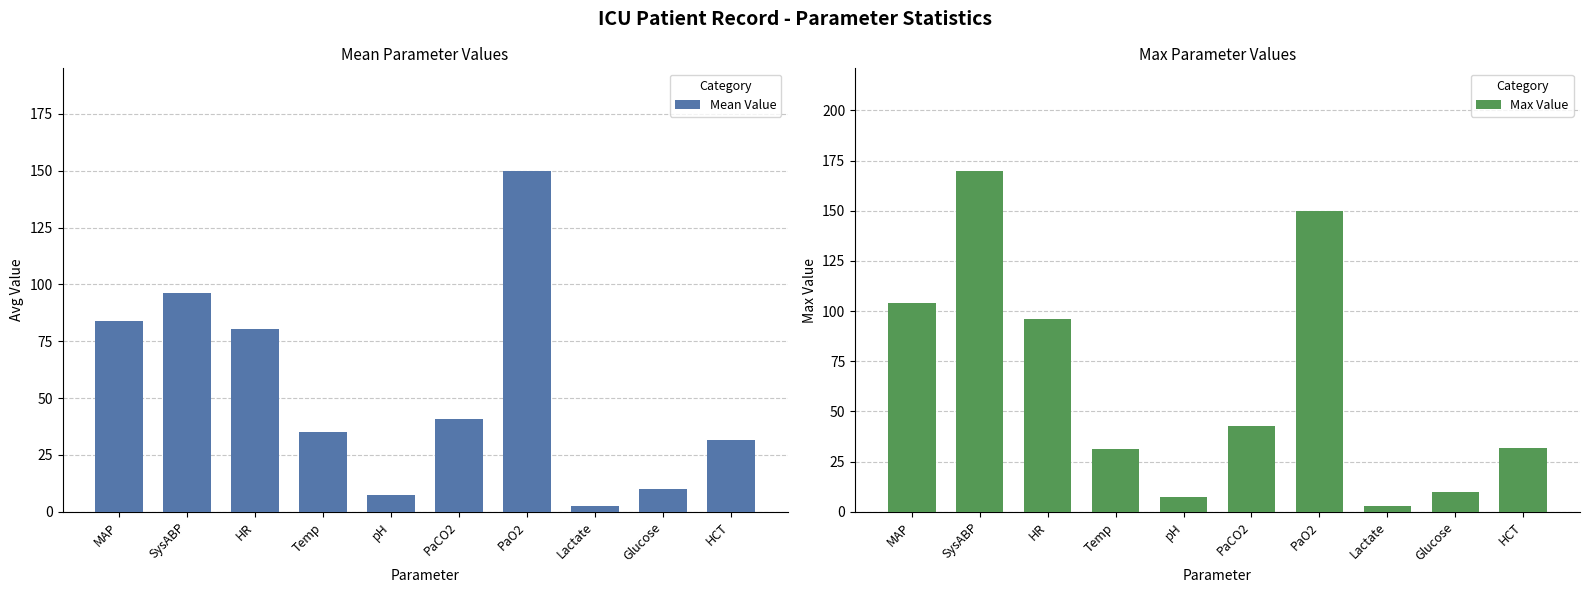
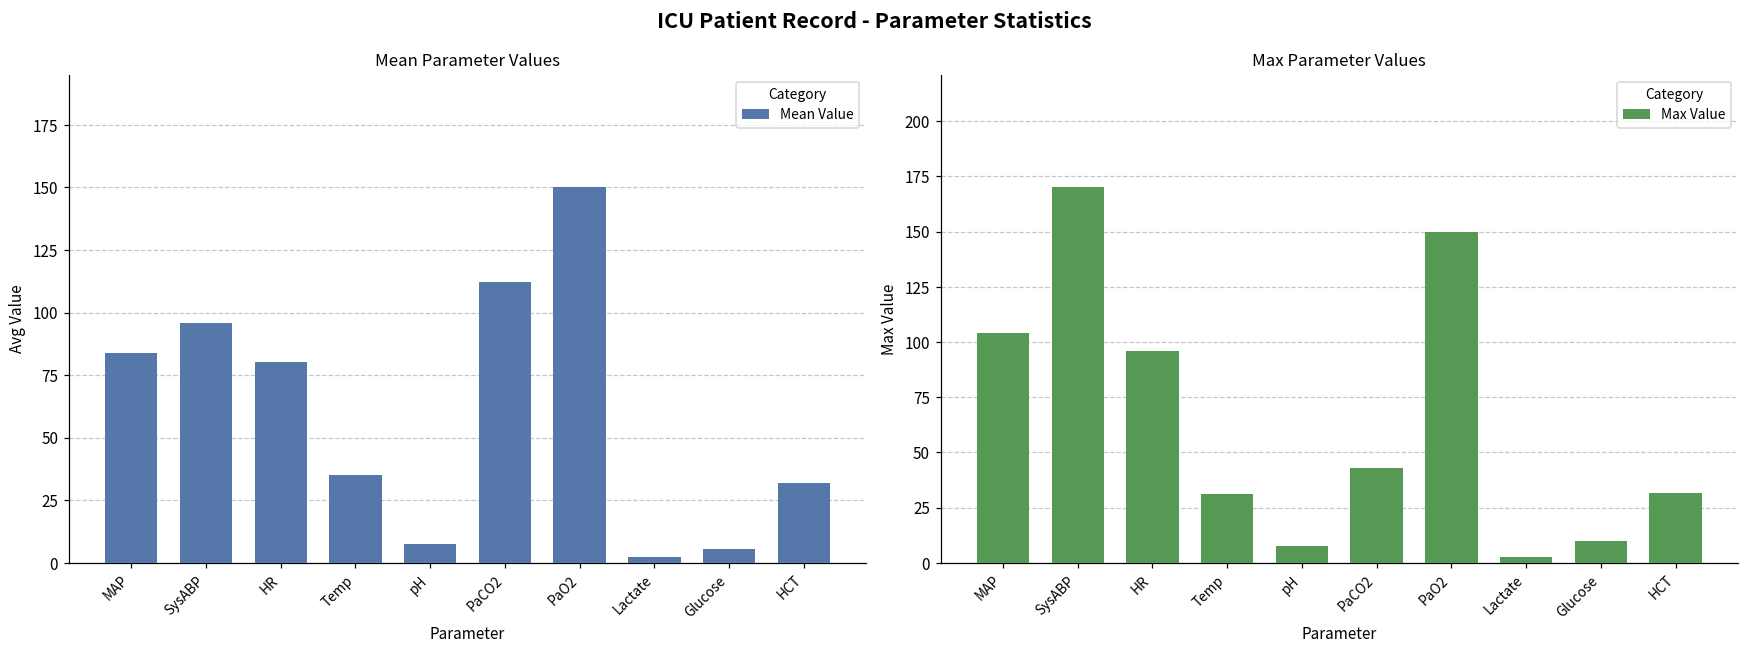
Mean Parameter Values, PaCO2: 41 -> 112
Mean Parameter Values, Glucose: 10 -> 5
